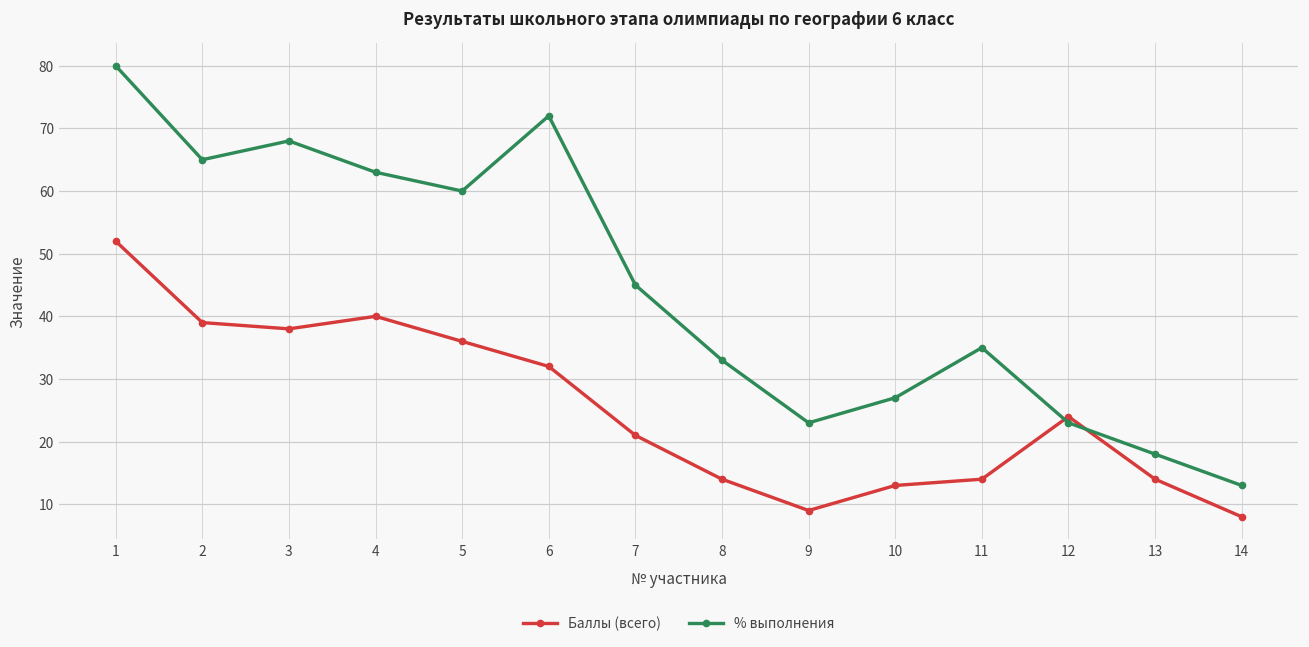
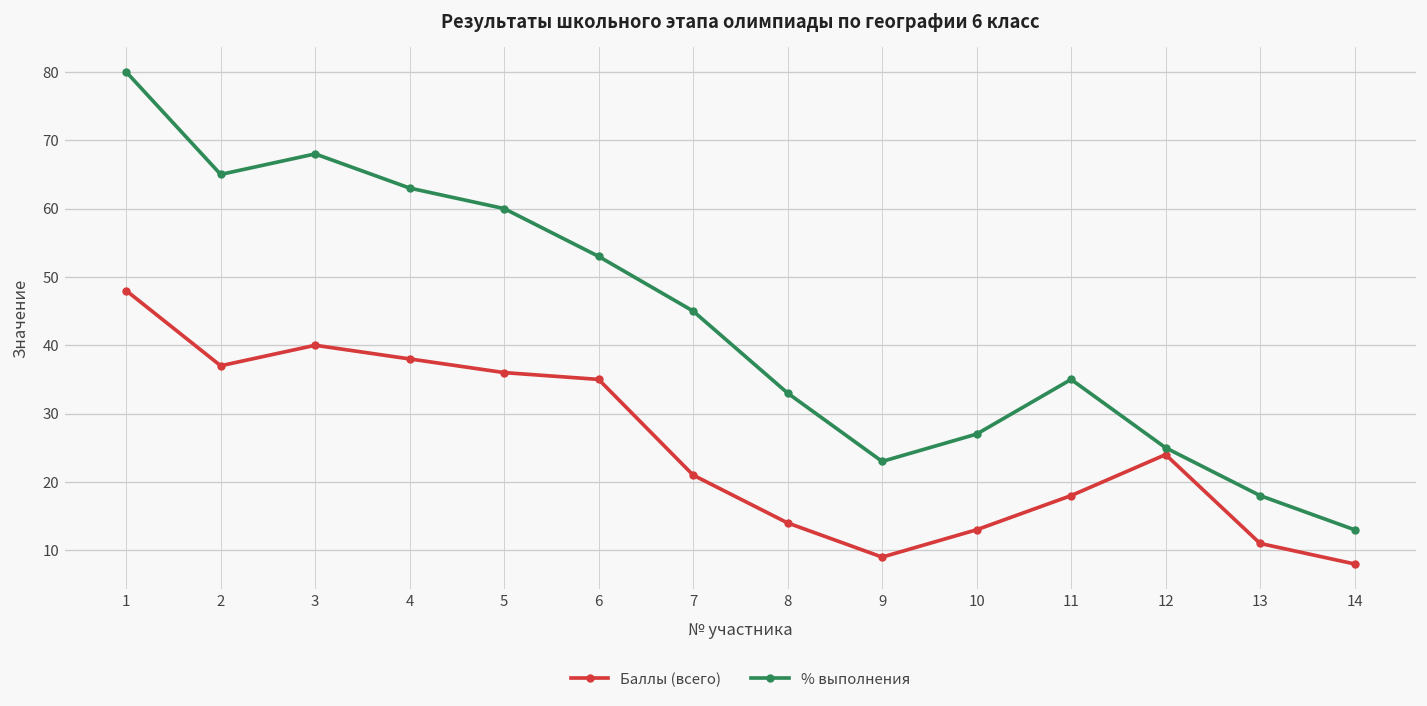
Баллы (всего), 1: 52 -> 48
Баллы (всего), 2: 39 -> 37
Баллы (всего), 3: 38 -> 40
Баллы (всего), 4: 40 -> 38
Баллы (всего), 6: 32 -> 35
% выполнения, 6: 72 -> 53
Баллы (всего), 11: 14 -> 18
% выполнения, 12: 23 -> 25
Баллы (всего), 13: 14 -> 11
